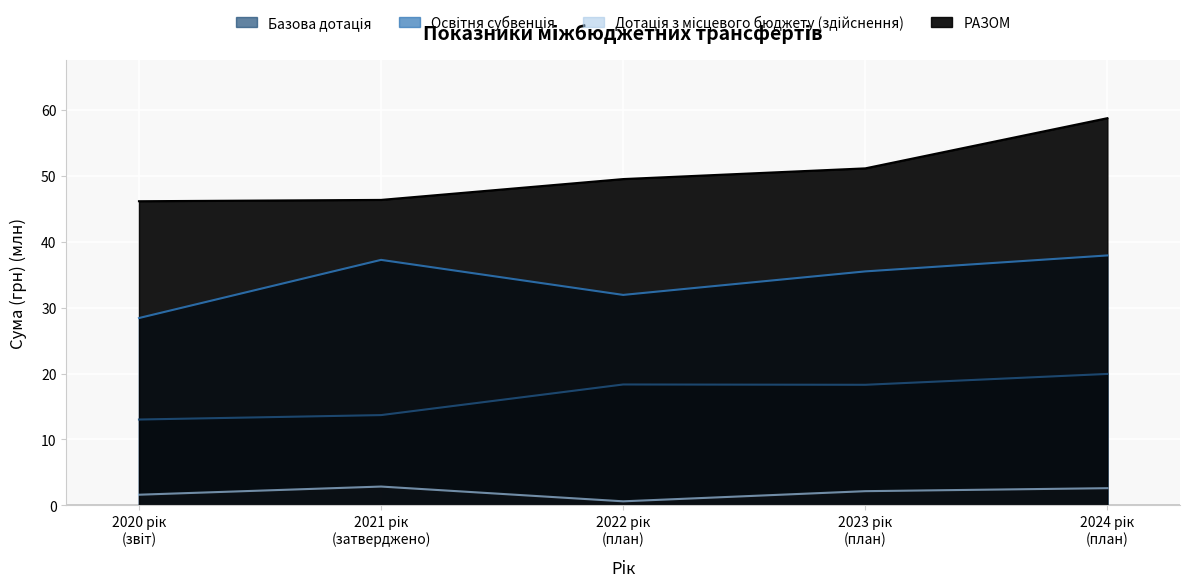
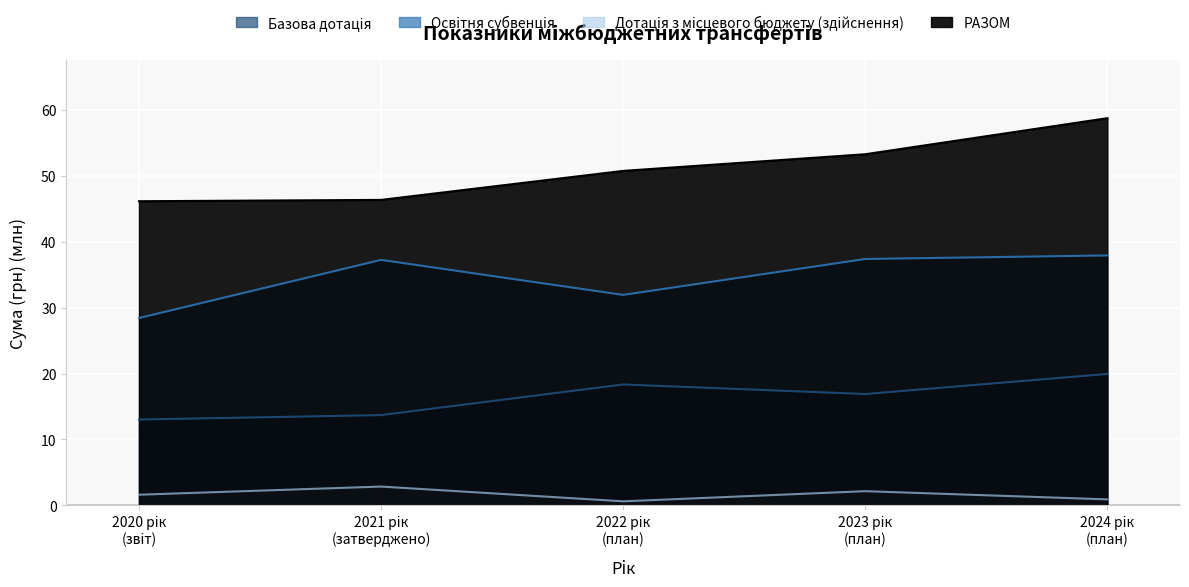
РАЗОМ, 2022 рік (план): 50 -> 51
Базова дотація, 2023 рік (план): 18 -> 17
Освітня субвенція, 2023 рік (план): 36 -> 37
РАЗОМ, 2023 рік (план): 51 -> 53
Дотація з місцевого бюджету (здійснення), 2024 рік (план): 3 -> 1
